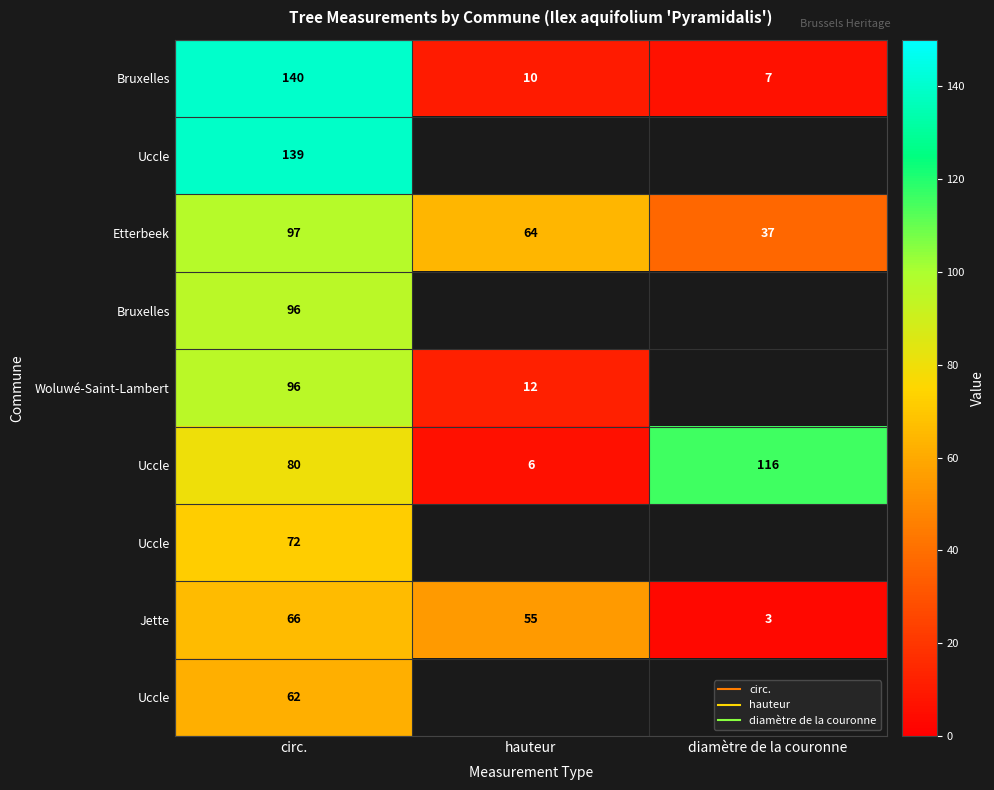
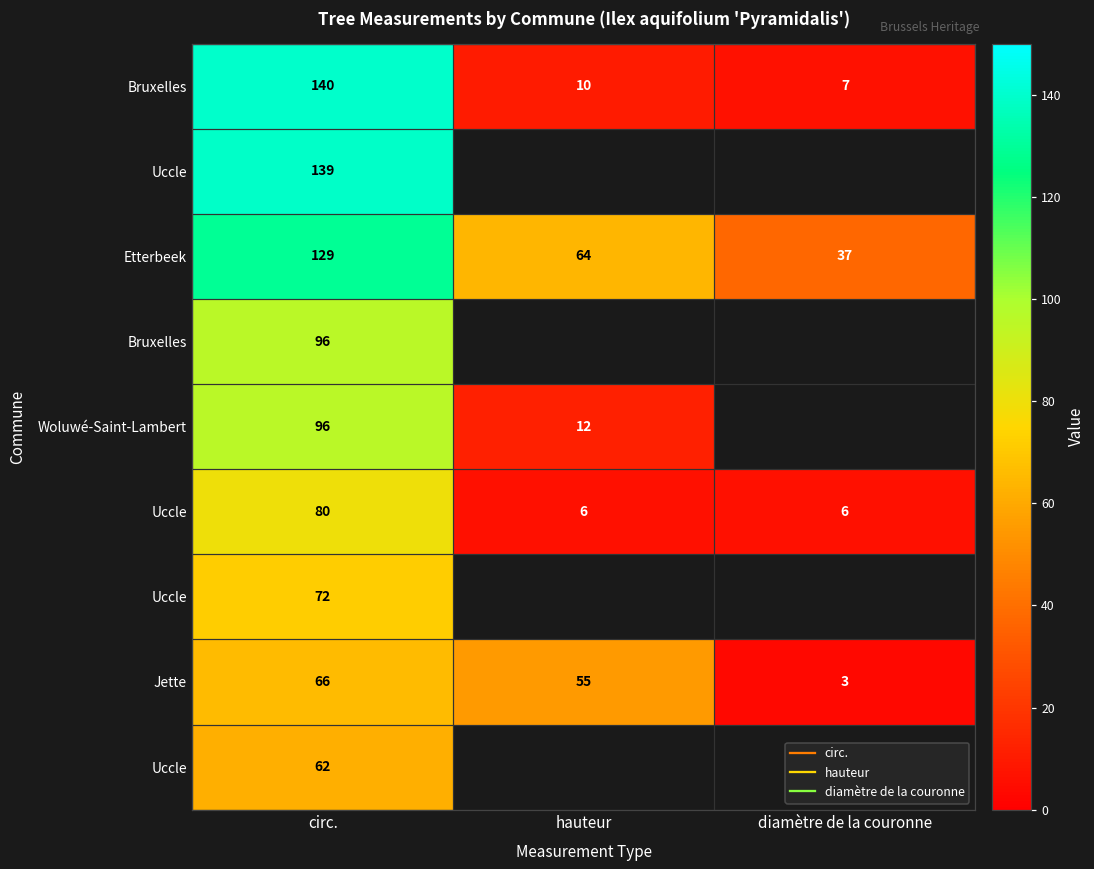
Etterbeek, circ.: 97 -> 129
Uccle, diamètre de la couronne: 116 -> 6
